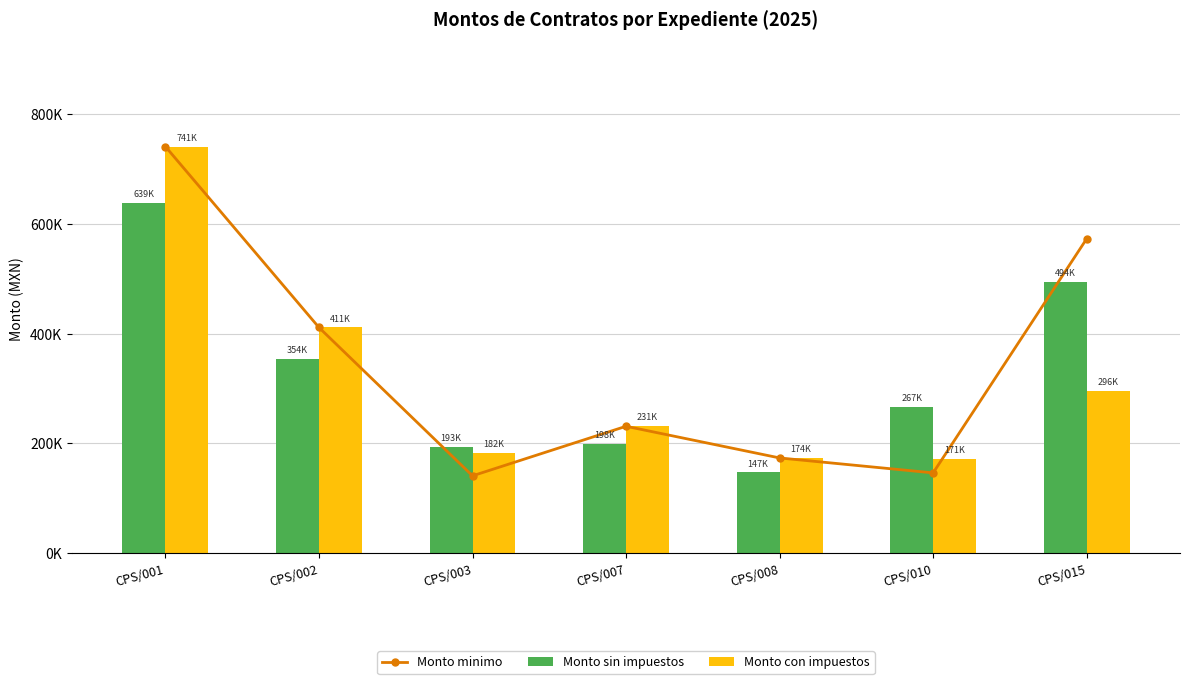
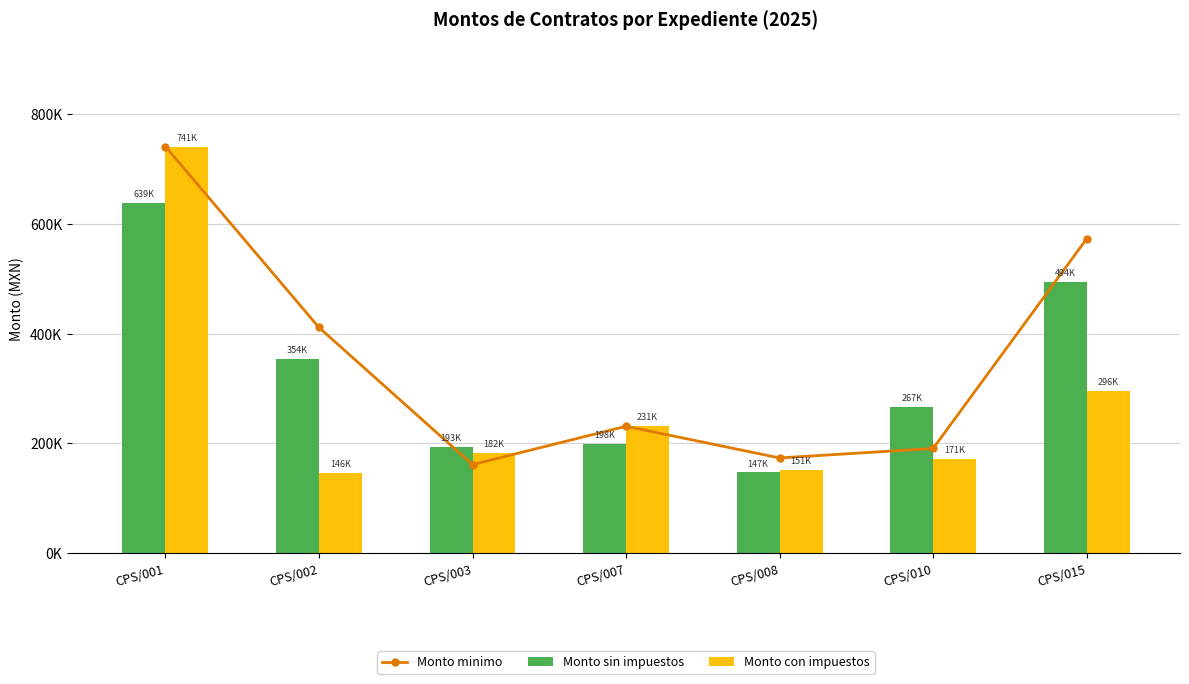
Monto con impuestos, CPS/002: 411K -> 146K
Monto minimo, CPS/003: 140000 -> 160000
Monto con impuestos, CPS/008: 174K -> 151K
Monto minimo, CPS/010: 150000 -> 190000
